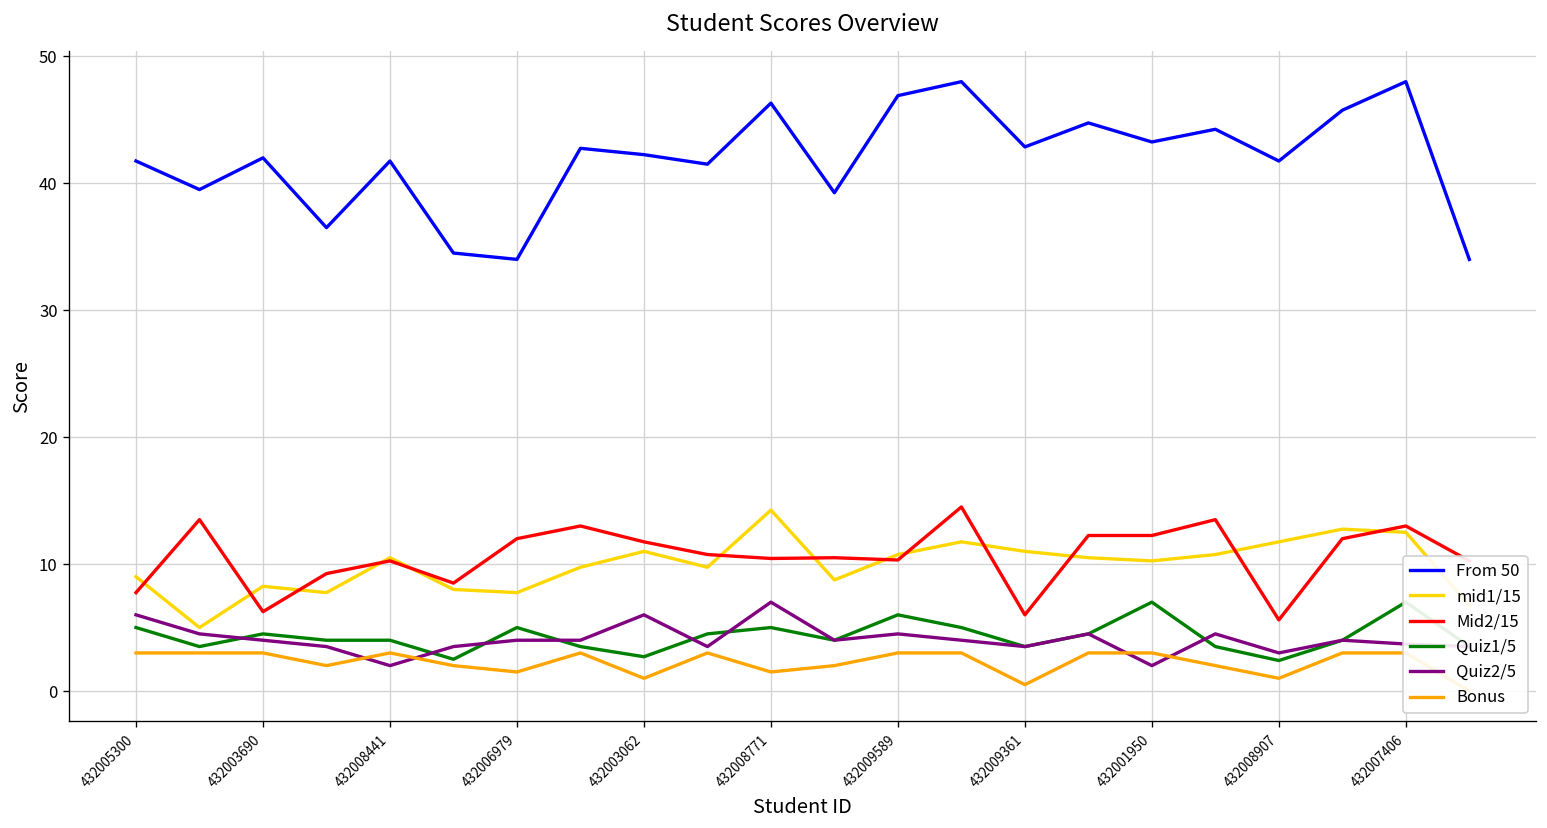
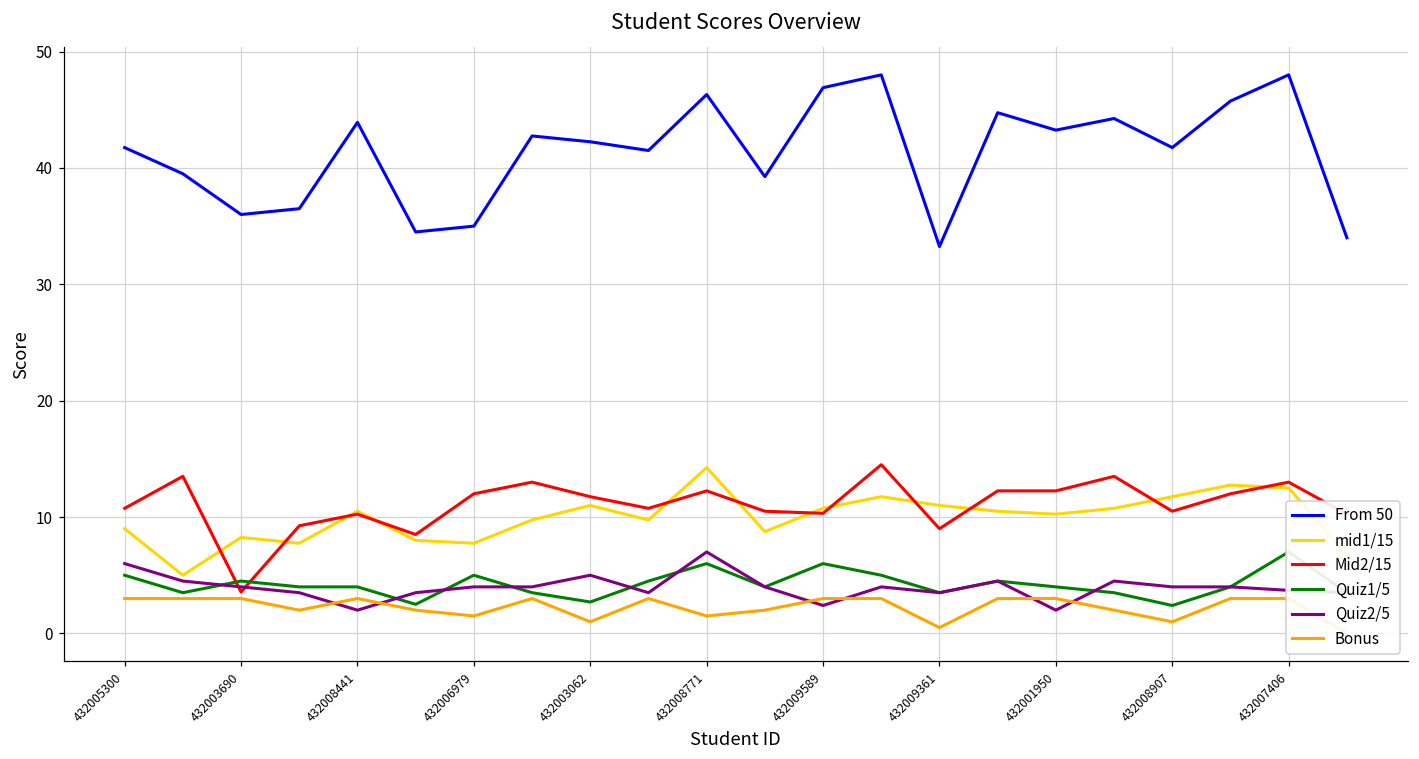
Mid2/15, 432005300: 7.8 -> 10.8
From 50, 432003690: 42 -> 36
Mid2/15, 432003690: 6.3 -> 3.6
From 50, 432008441: 41.8 -> 43.9
From 50, 432006979: 34 -> 35
Quiz2/5, 432003062: 6 -> 5
Mid2/15, 432008771: 10.4 -> 12.3
Quiz1/5, 432008771: 5 -> 6
Quiz2/5, 432009589: 4.5 -> 2.4
From 50, 432009361: 42.9 -> 33.3
Mid2/15, 432009361: 6 -> 9
Quiz1/5, 432001950: 7 -> 4
Mid2/15, 432008907: 5.6 -> 10.5
Quiz2/5, 432008907: 3 -> 4
